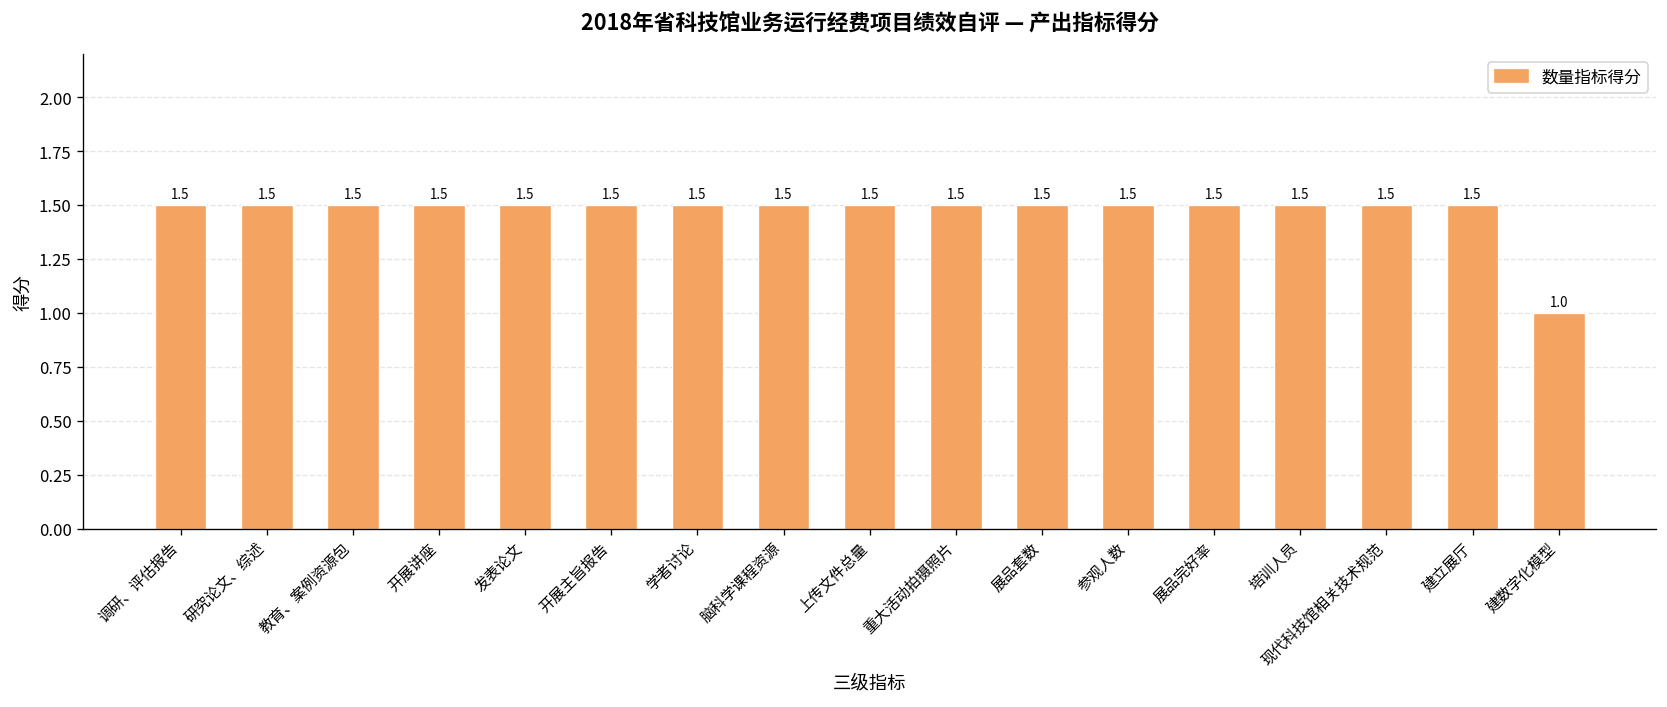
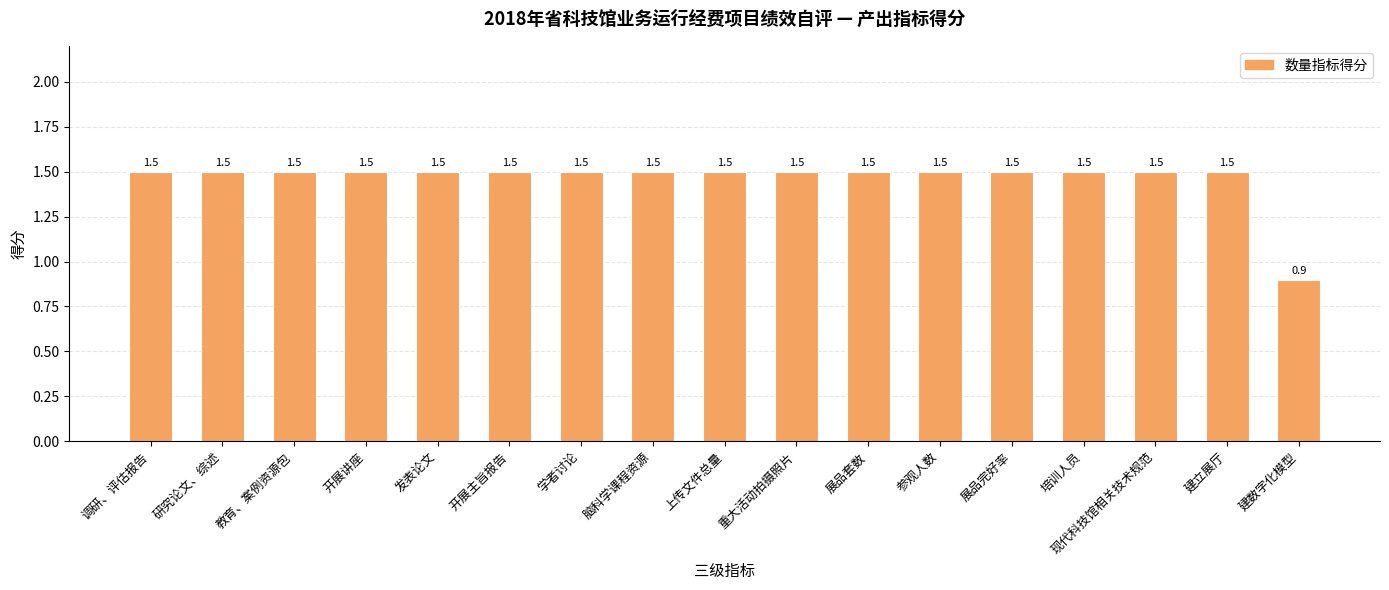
建数字化模型: 1.0 -> 0.9
